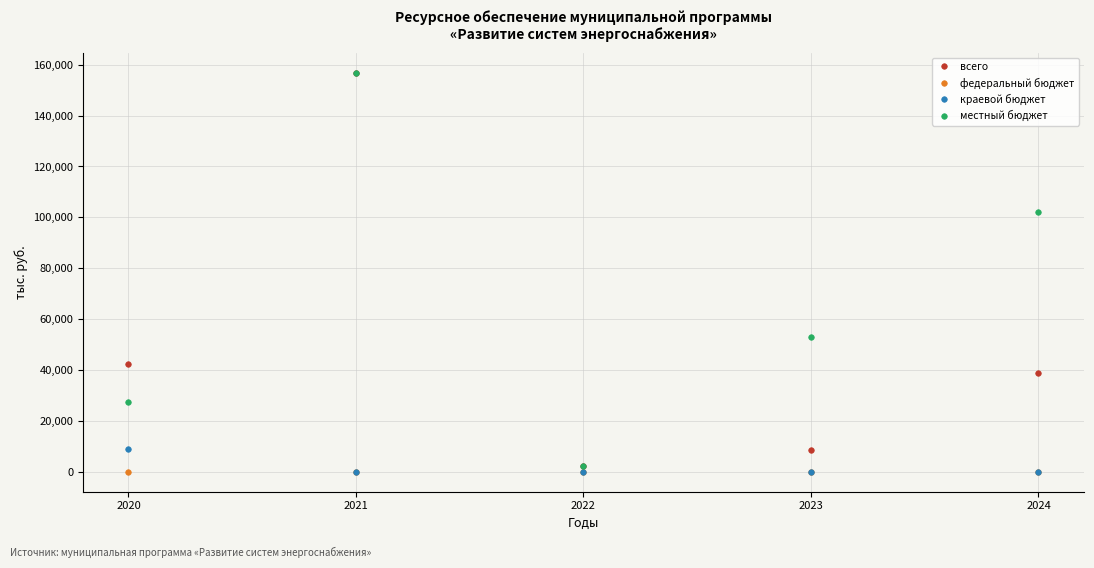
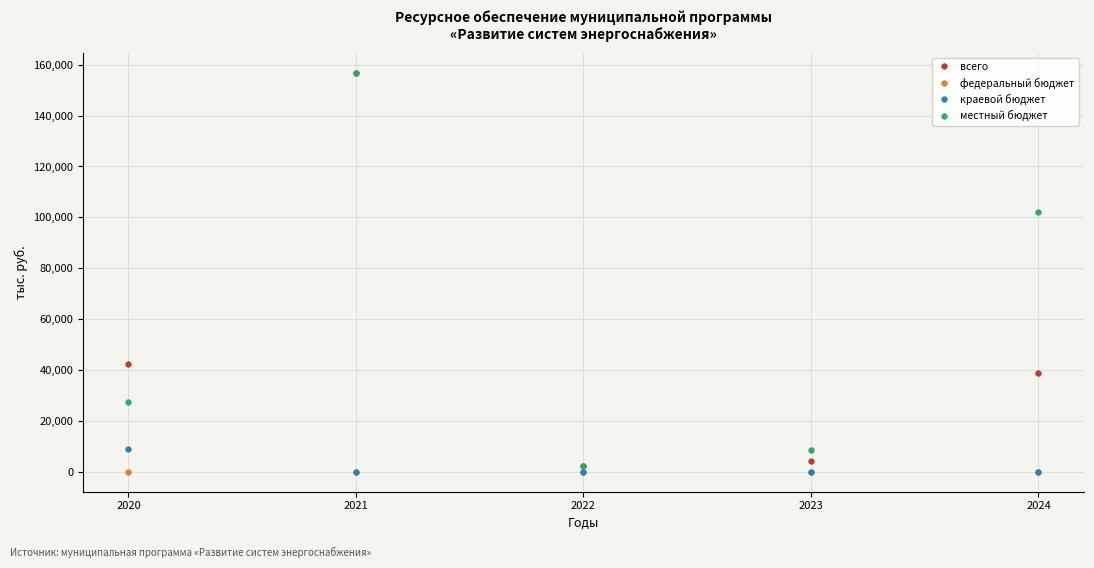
всего, 2023: 8,000 -> 4,000
местный бюджет, 2023: 53,000 -> 8,000
